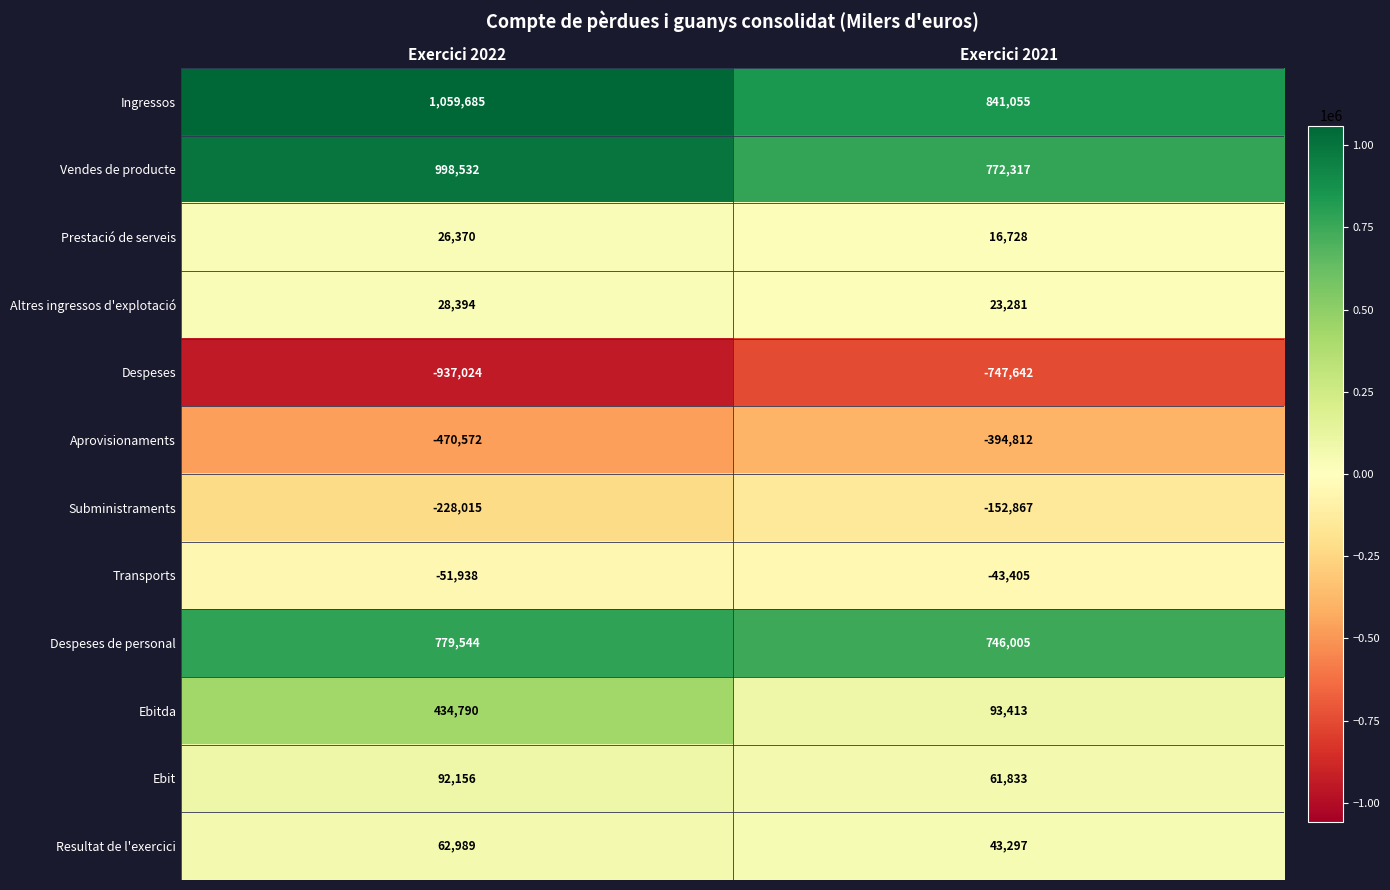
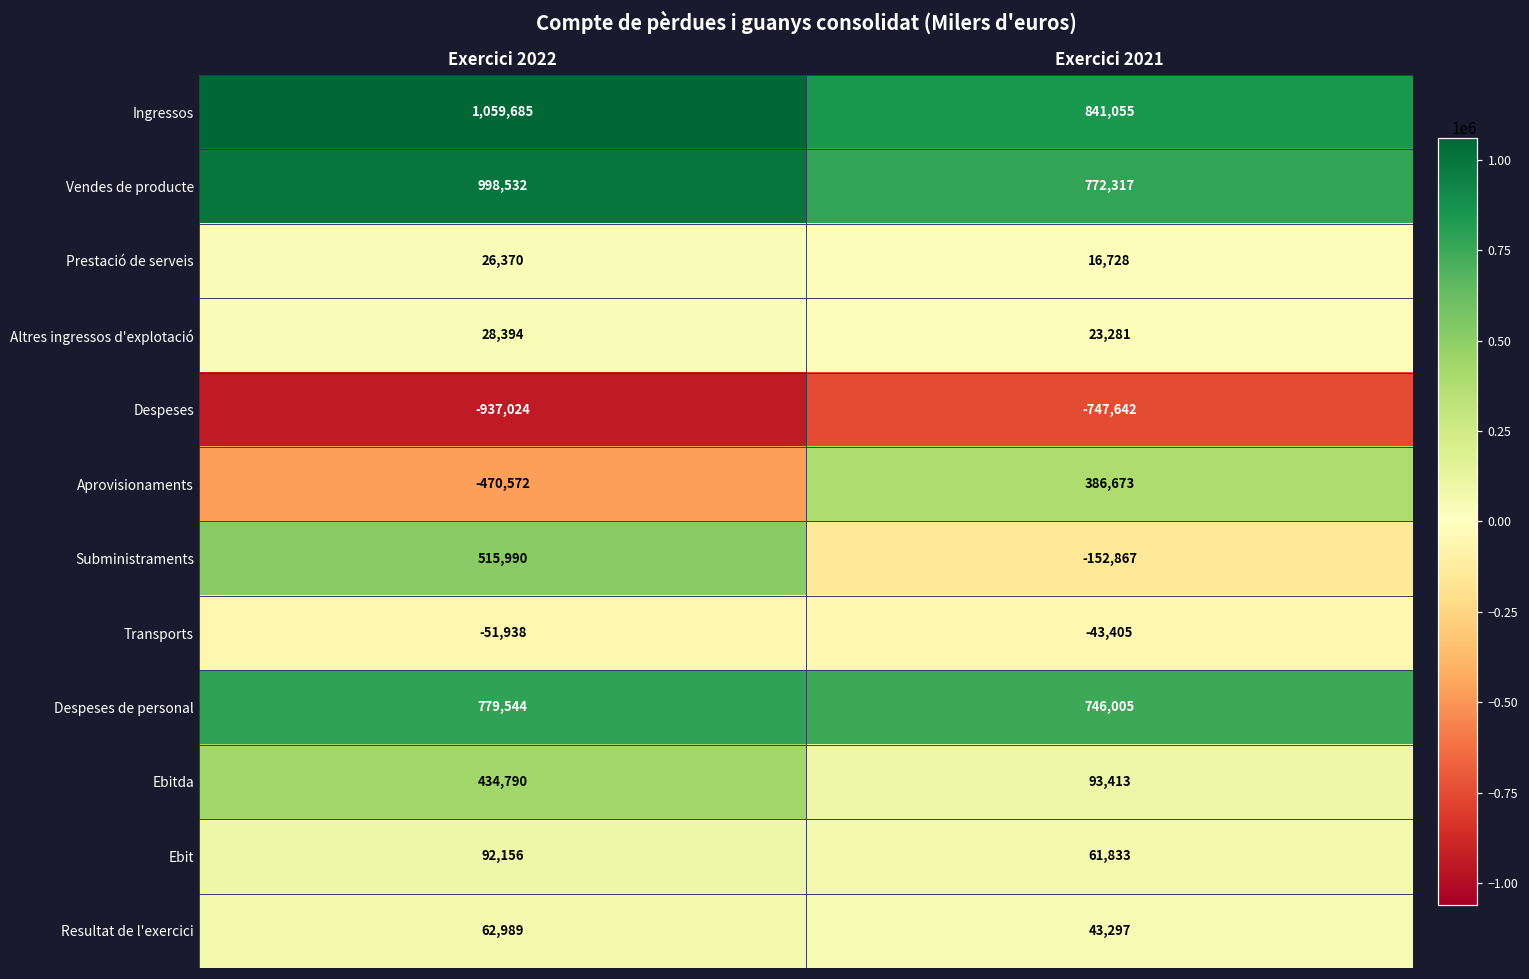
Aprovisionaments, Exercici 2021: -394,812 -> 386,673
Subministraments, Exercici 2022: -228,015 -> 515,990
